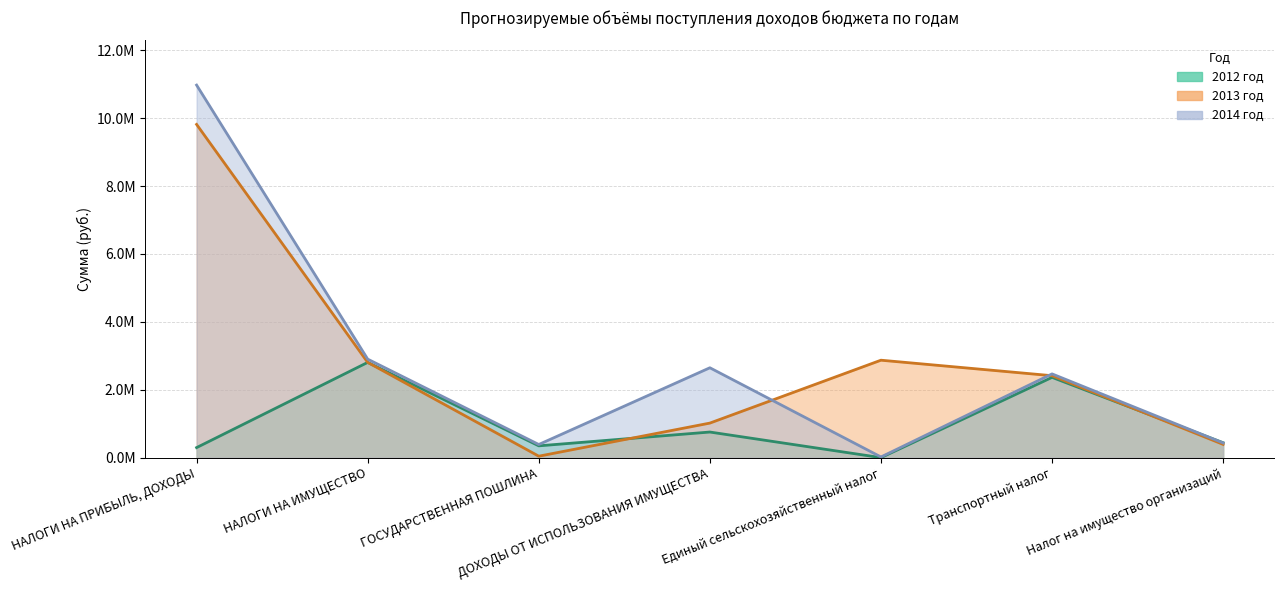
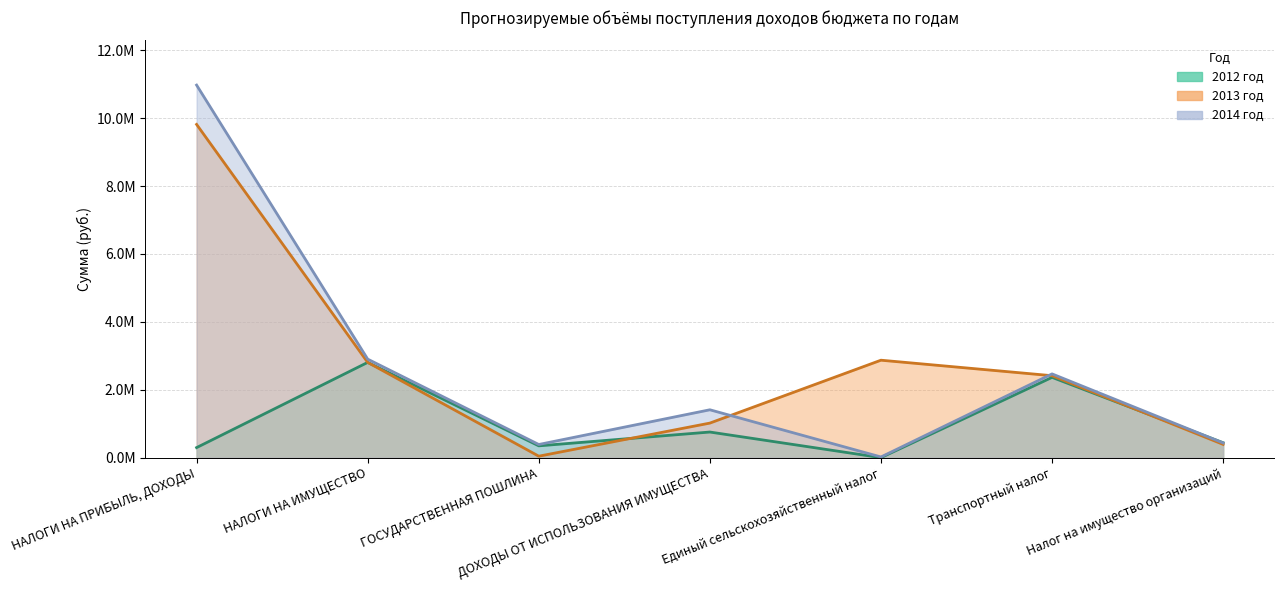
2014 год, ДОХОДЫ ОТ ИСПОЛЬЗОВАНИЯ ИМУЩЕСТВА: 2600000 -> 1400000
